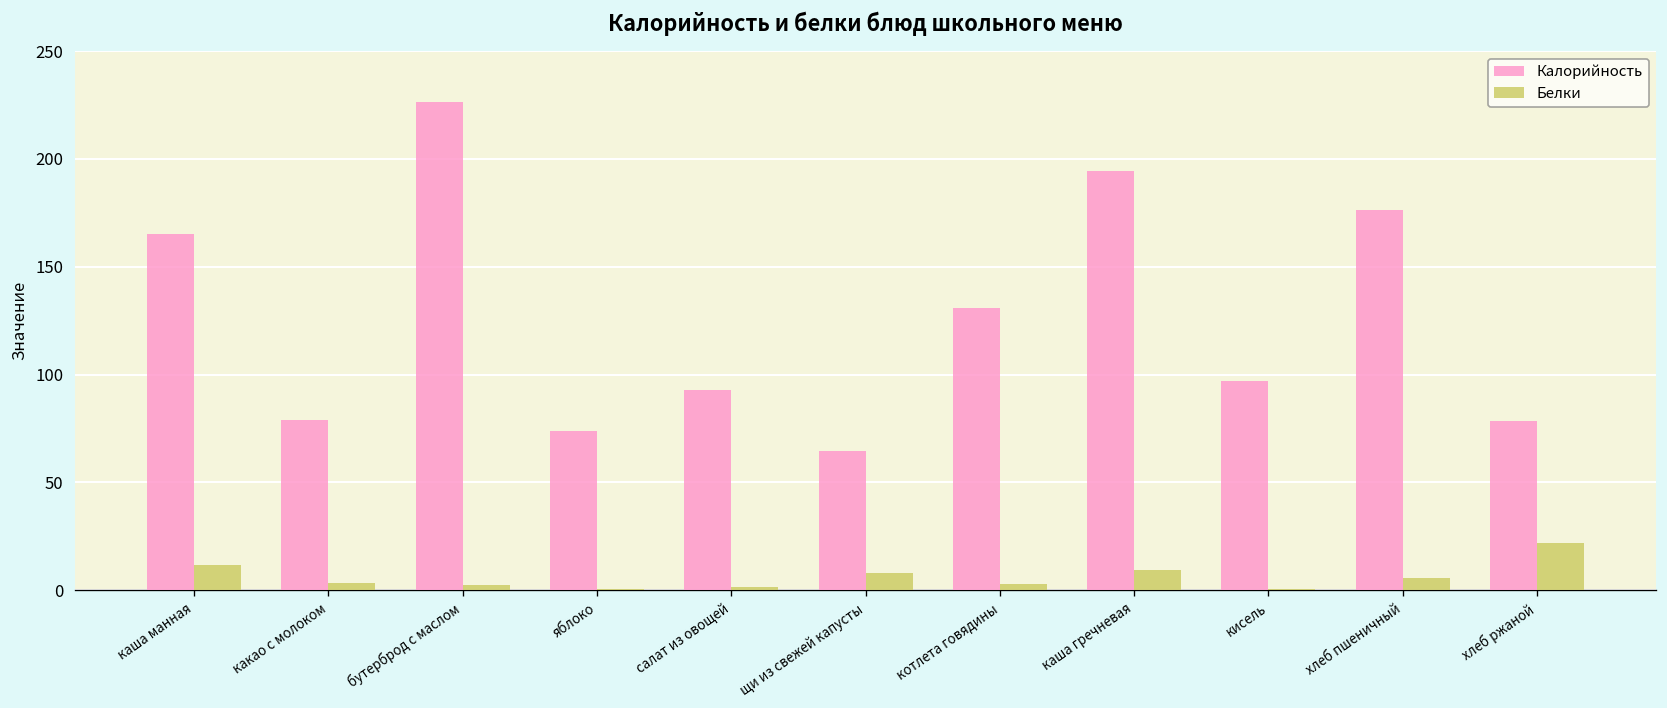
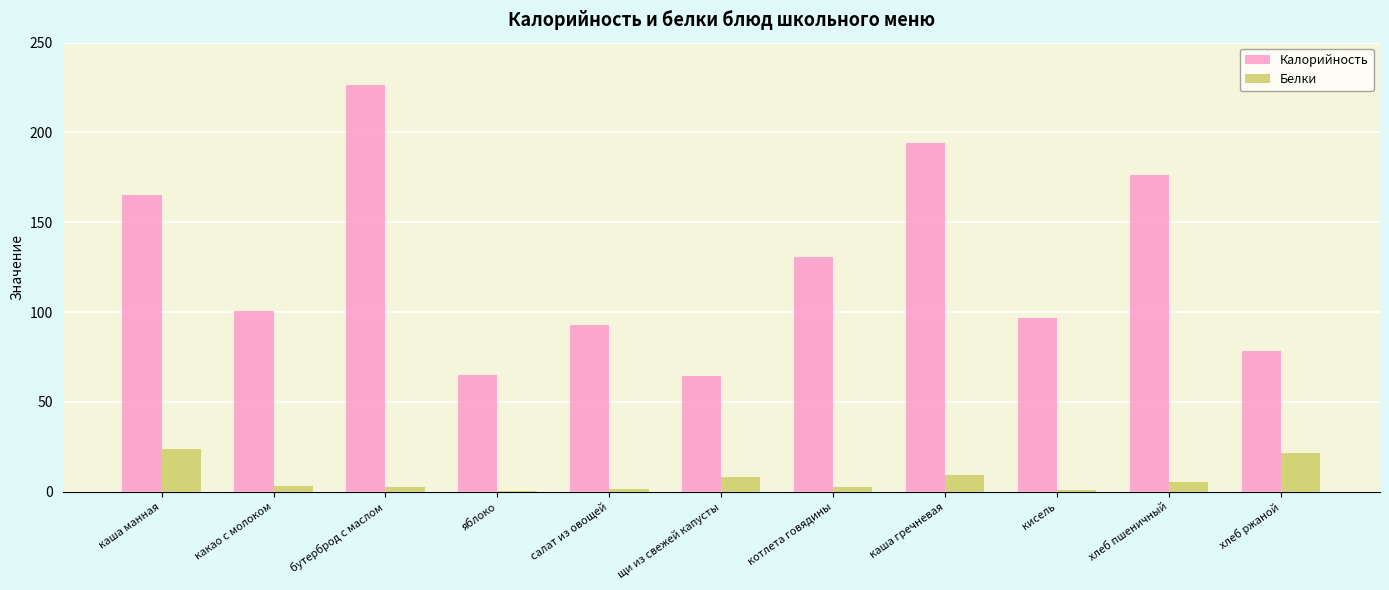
Белки, каша манная: 12 -> 24
Калорийность, какао с молоком: 79 -> 100
Калорийность, яблоко: 74 -> 65
